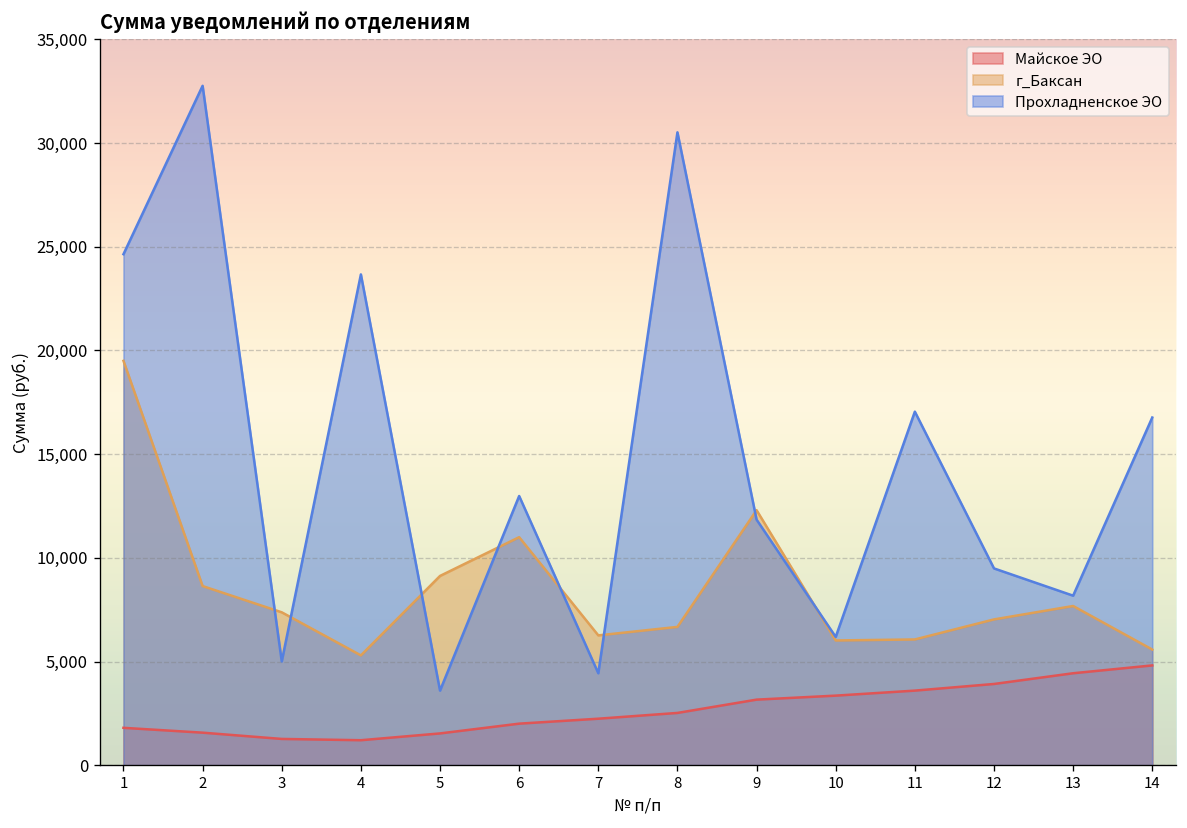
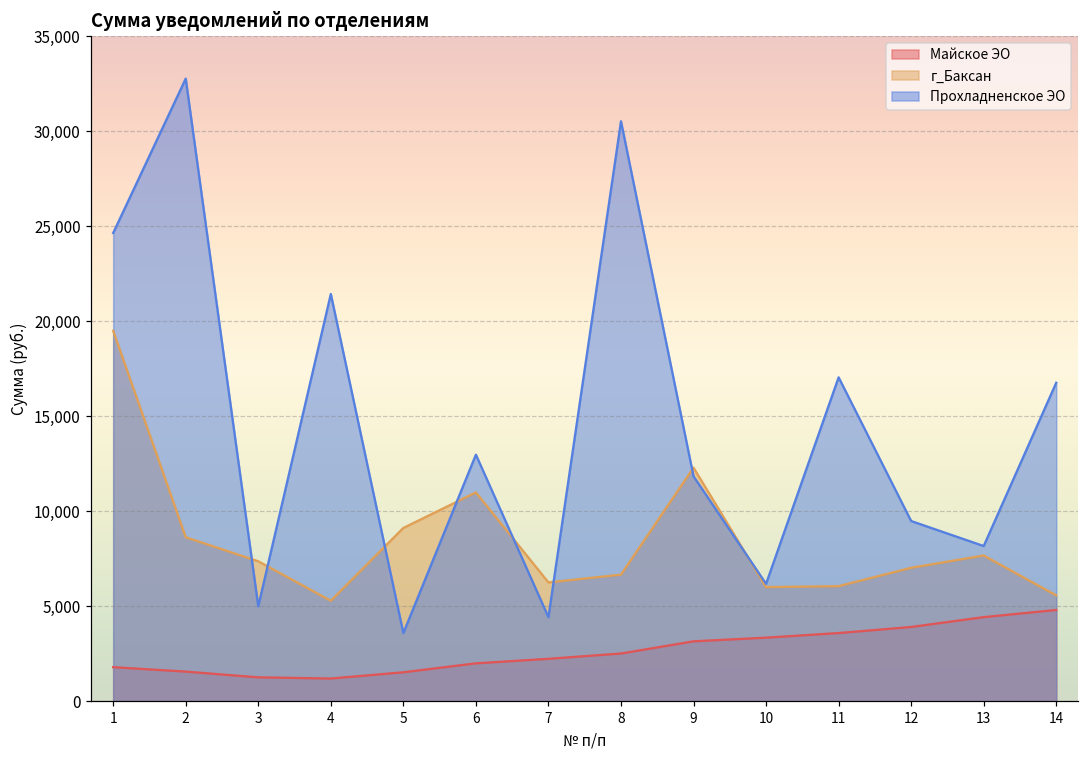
Прохладненское ЭО, 4: 23,700 -> 21,400
